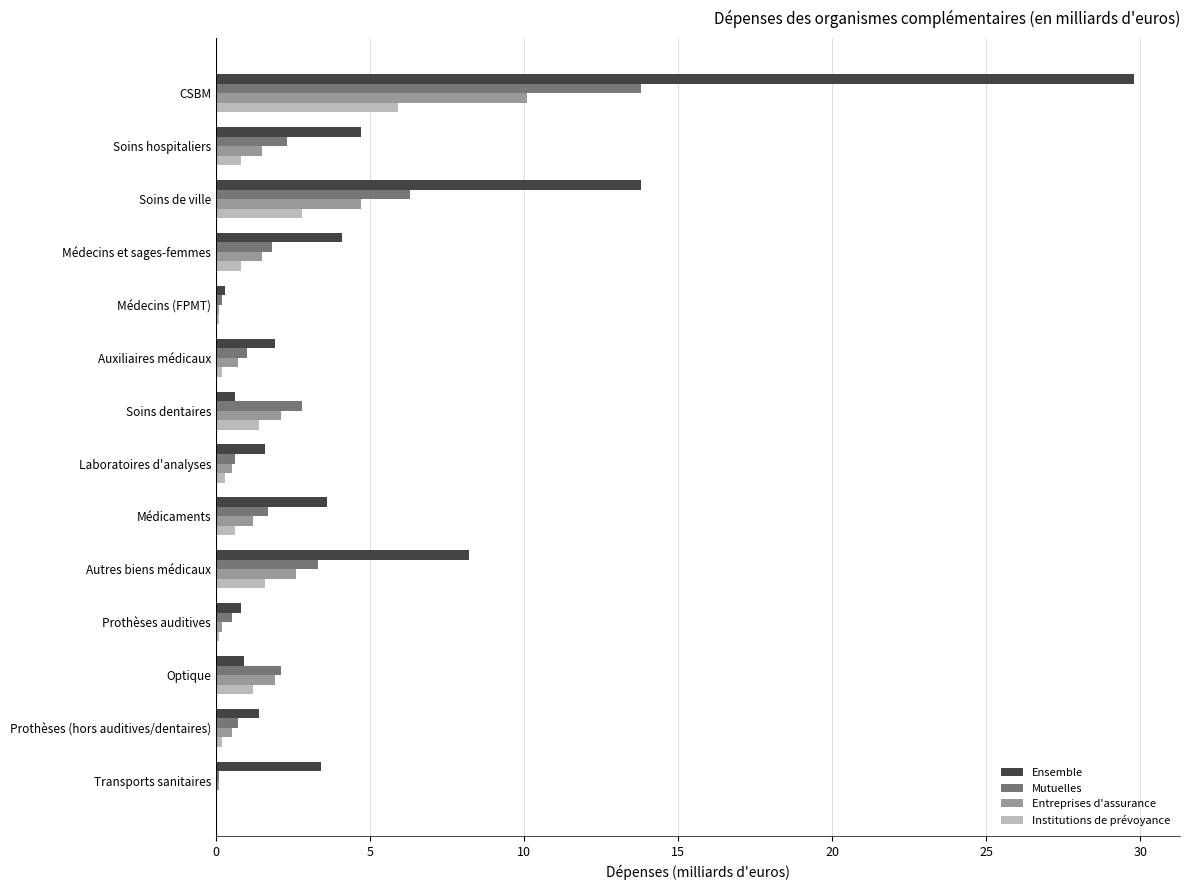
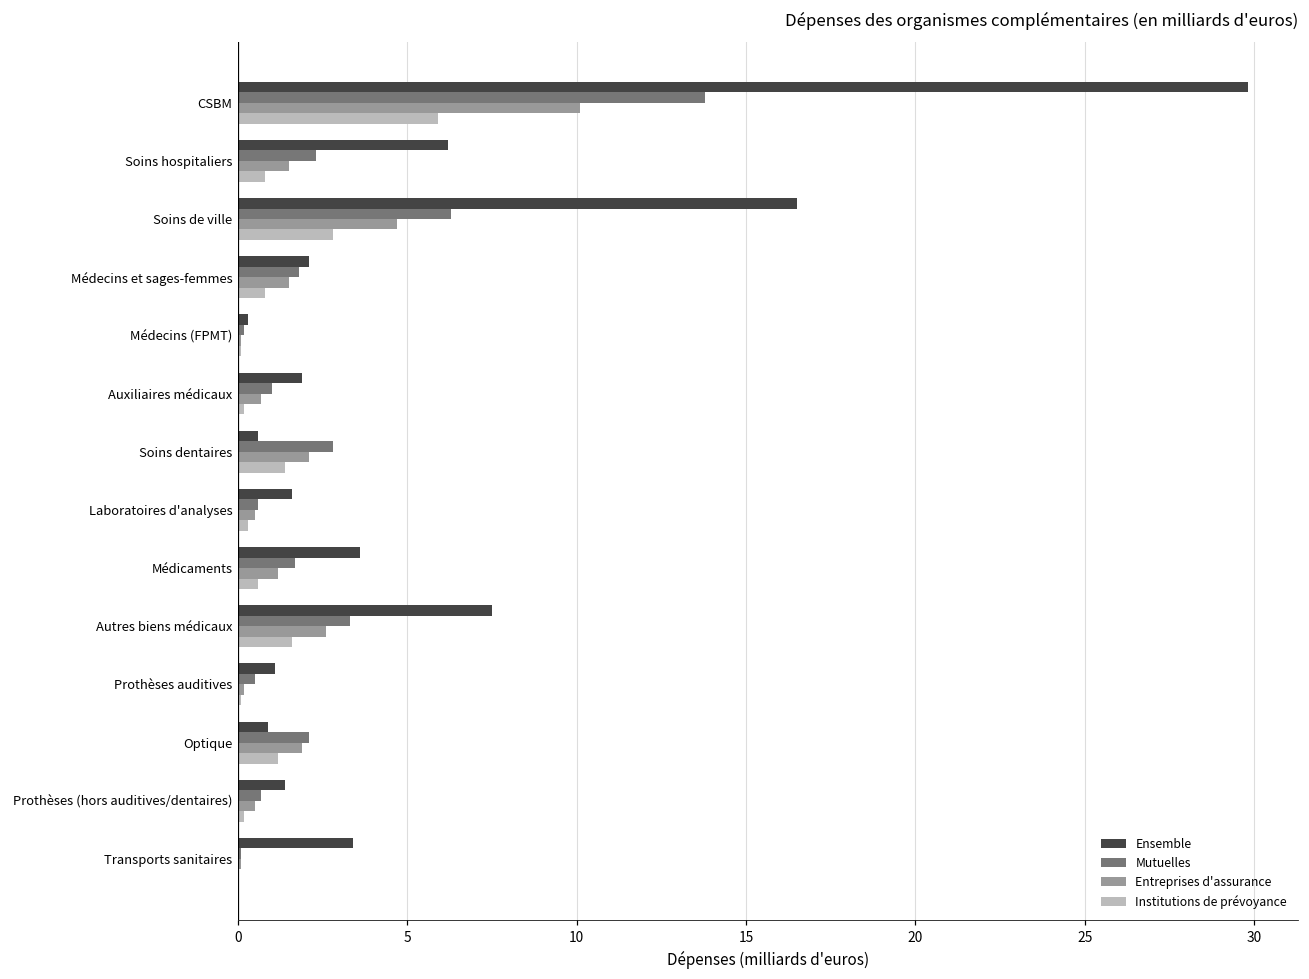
Ensemble, Soins hospitaliers: 4.7 -> 6.2
Ensemble, Soins de ville: 13.8 -> 16.5
Ensemble, Médecins et sages-femmes: 4.1 -> 2.1
Ensemble, Autres biens médicaux: 8.2 -> 7.5
Ensemble, Prothèses auditives: 0.8 -> 1.1
